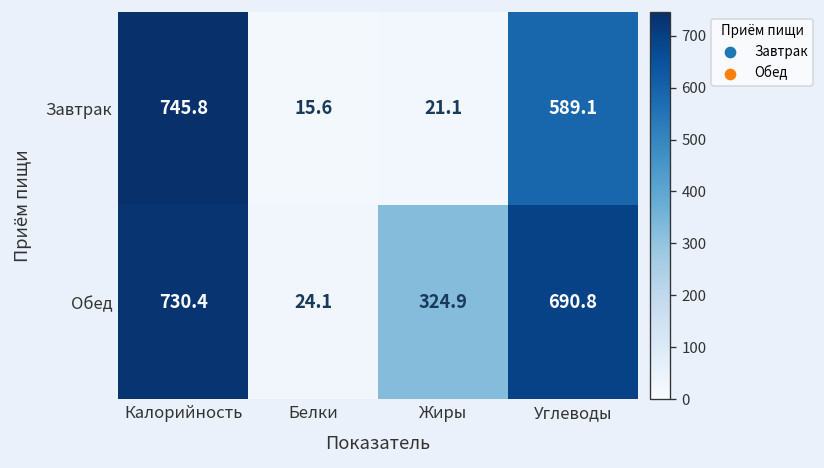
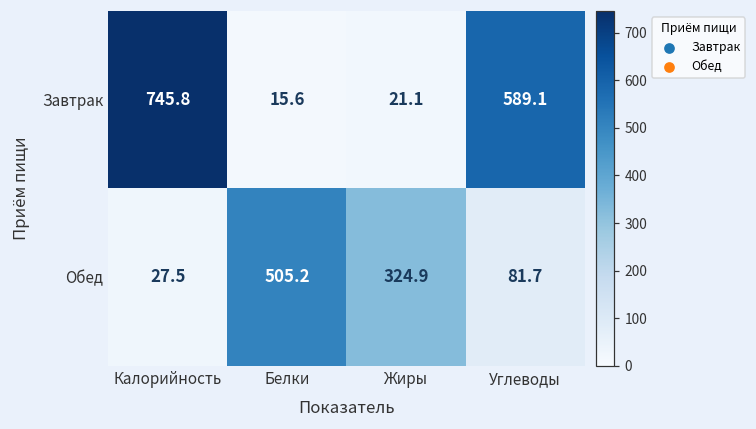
Обед, Калорийность: 730.4 -> 27.5
Обед, Белки: 24.1 -> 505.2
Обед, Углеводы: 690.8 -> 81.7
